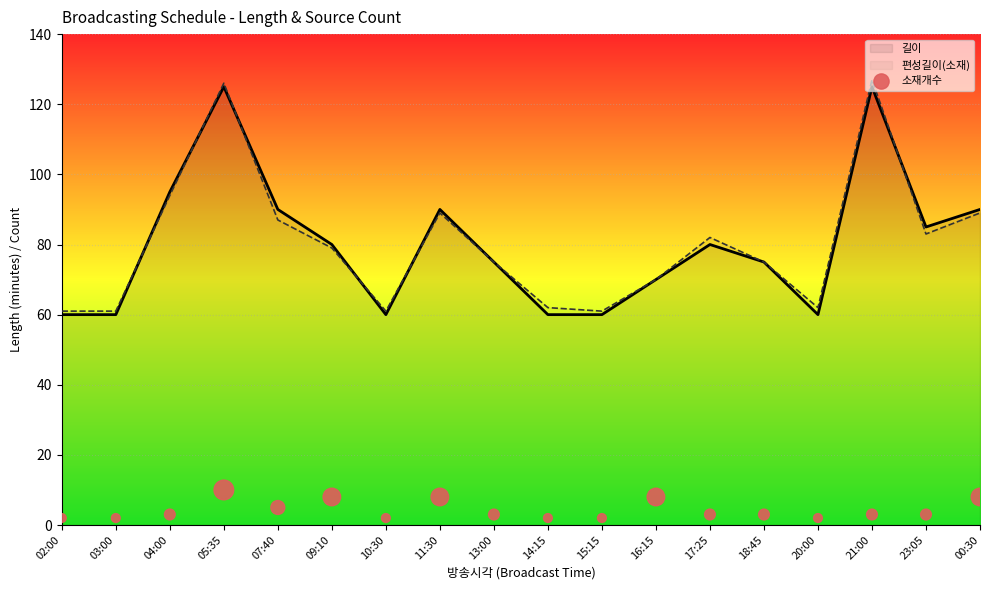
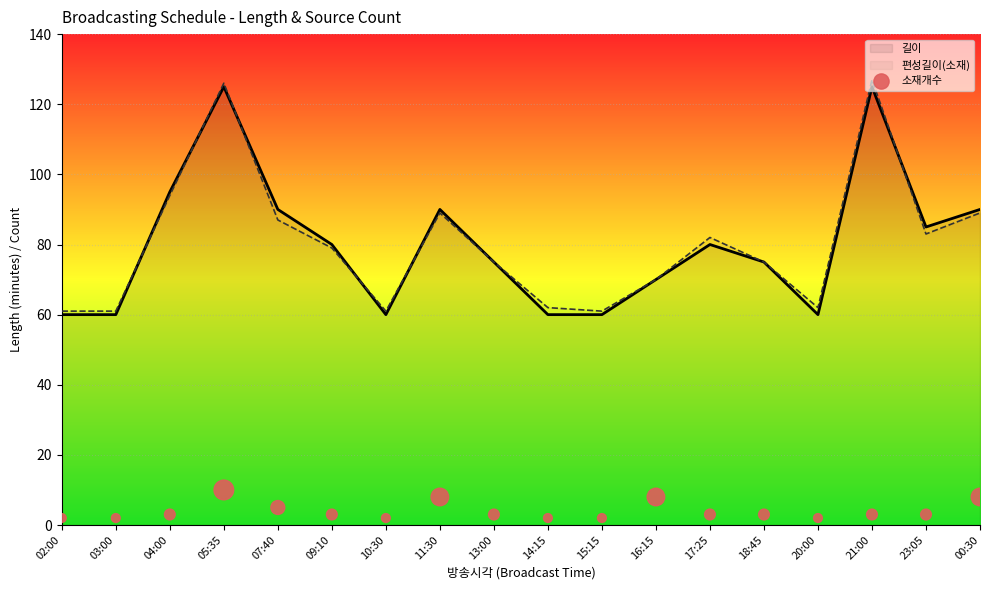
소재개수, 09:10: 8 -> 3
